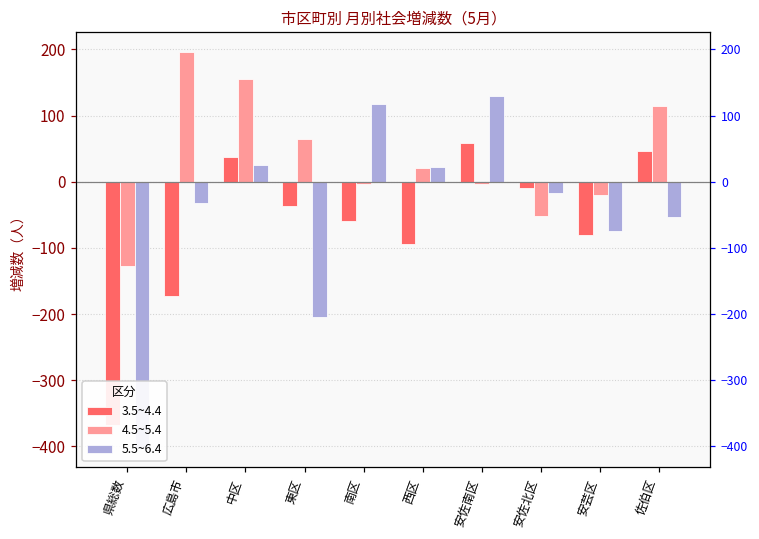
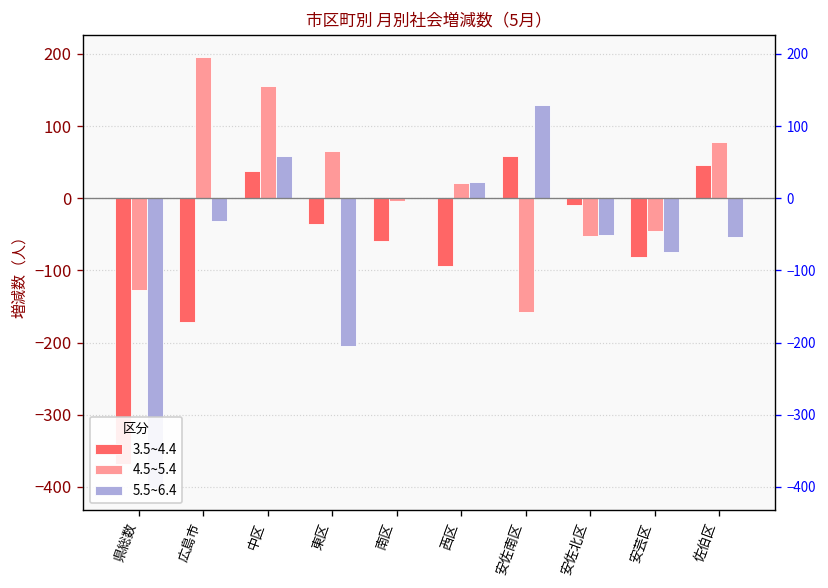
5.5~6.4, 中区: 30 -> 60
5.5~6.4, 南区: 120 -> 0
4.5~5.4, 安佐南区: 0 -> -160
5.5~6.4, 安佐北区: -20 -> -50
4.5~5.4, 安芸区: -20 -> -50
4.5~5.4, 佐伯区: 120 -> 80
